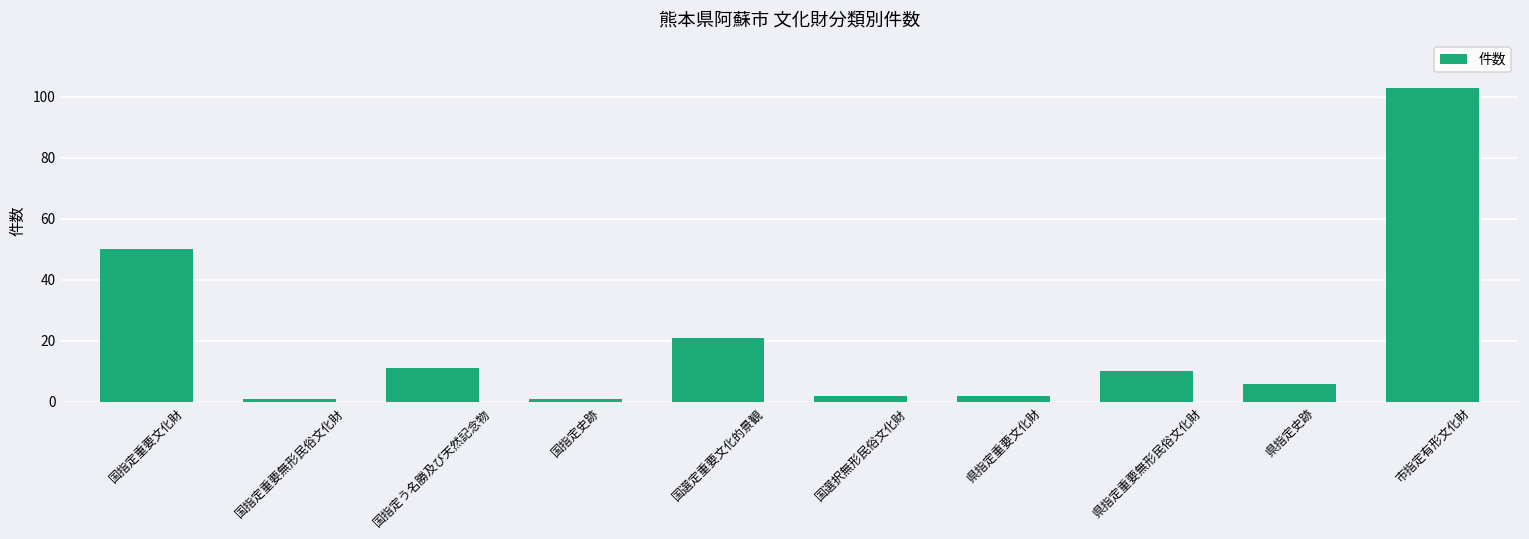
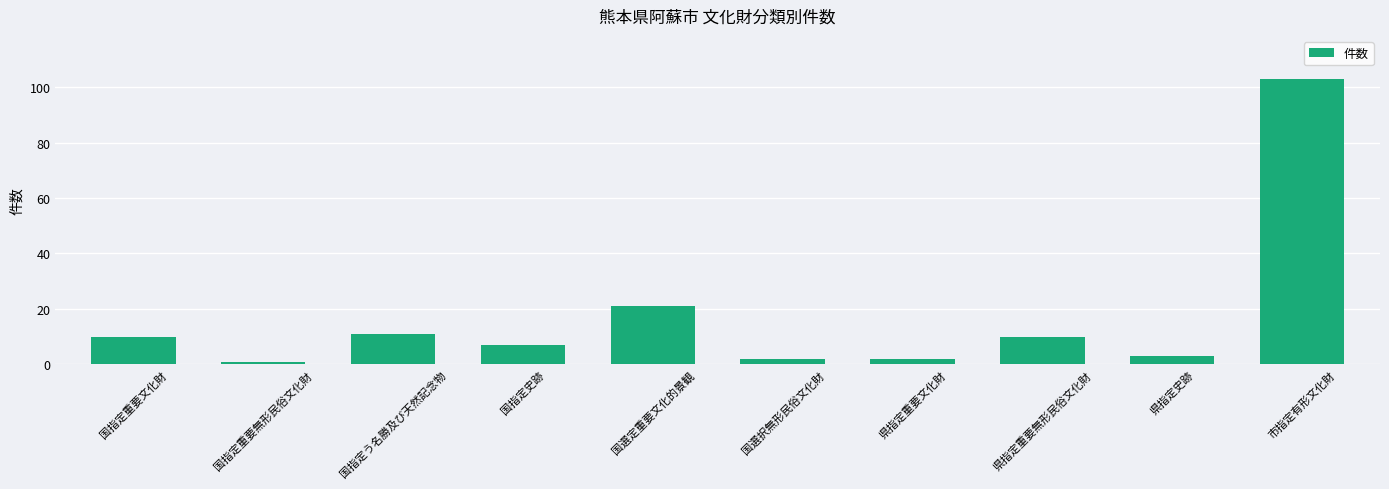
国指定重要文化財: 50 -> 10
国指定史跡: 1 -> 7
県指定史跡: 6 -> 3
